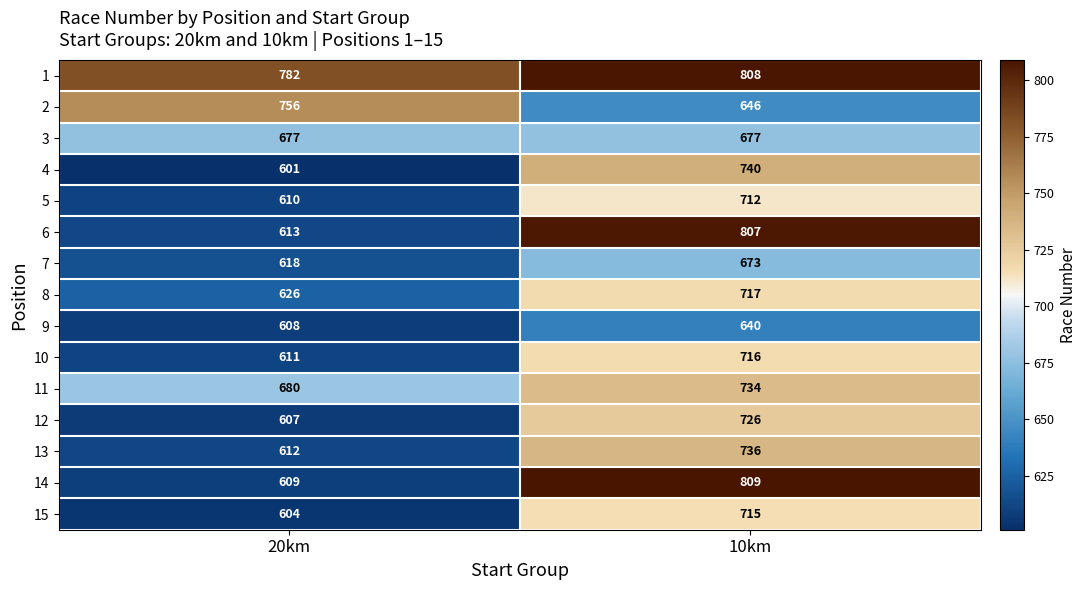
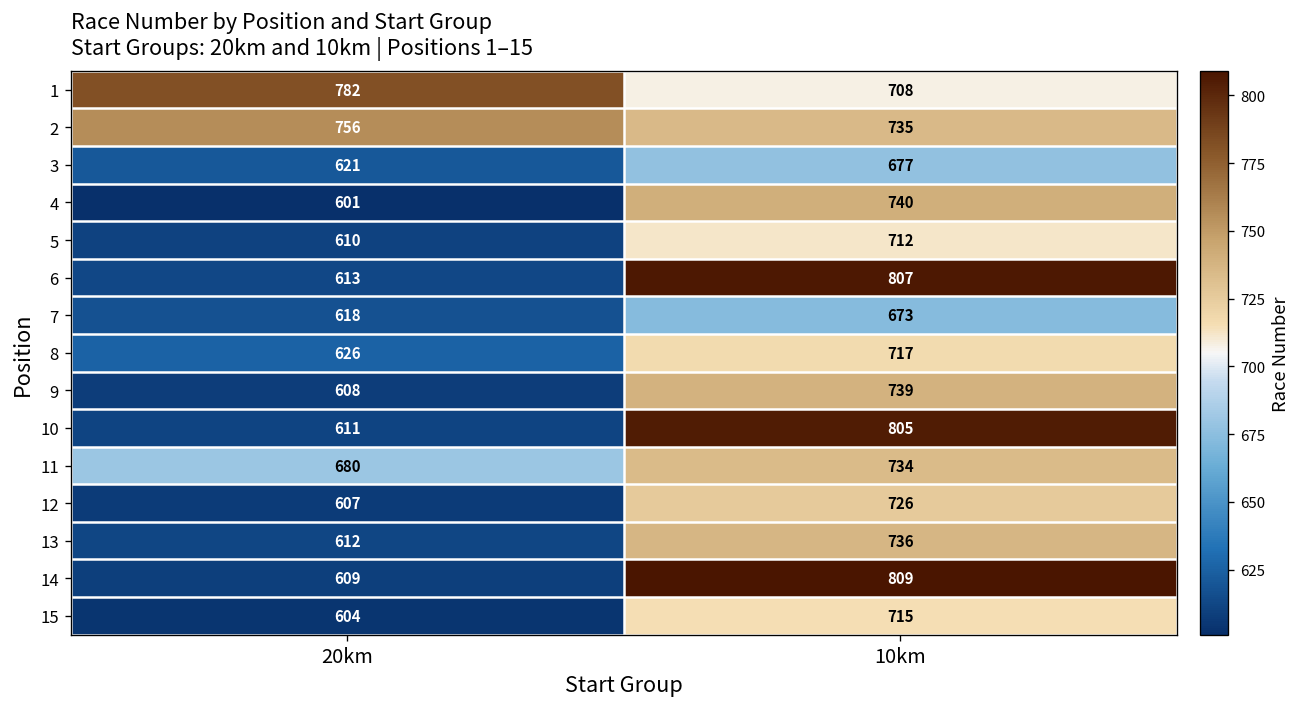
1, 10km: 808 -> 708
2, 10km: 646 -> 735
3, 20km: 677 -> 621
9, 10km: 640 -> 739
10, 10km: 716 -> 805
